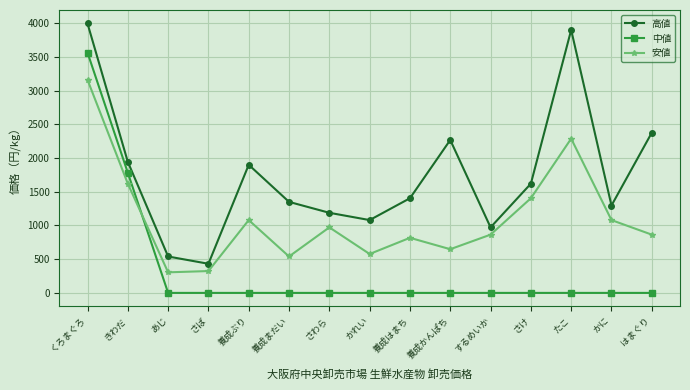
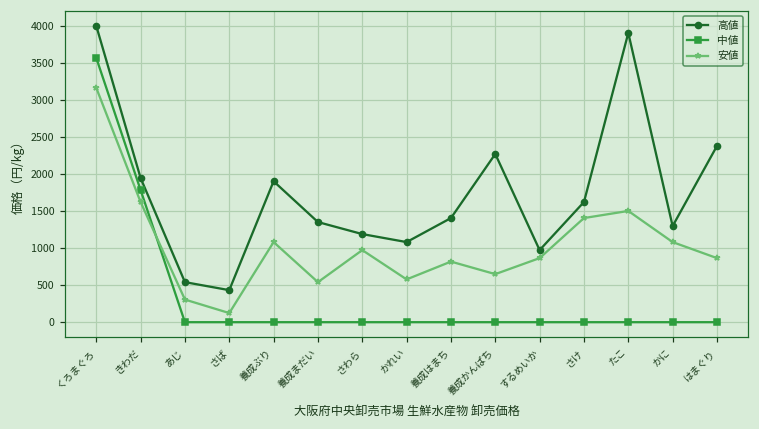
安値, さば: 300 -> 100
安値, たこ: 2300 -> 1500
